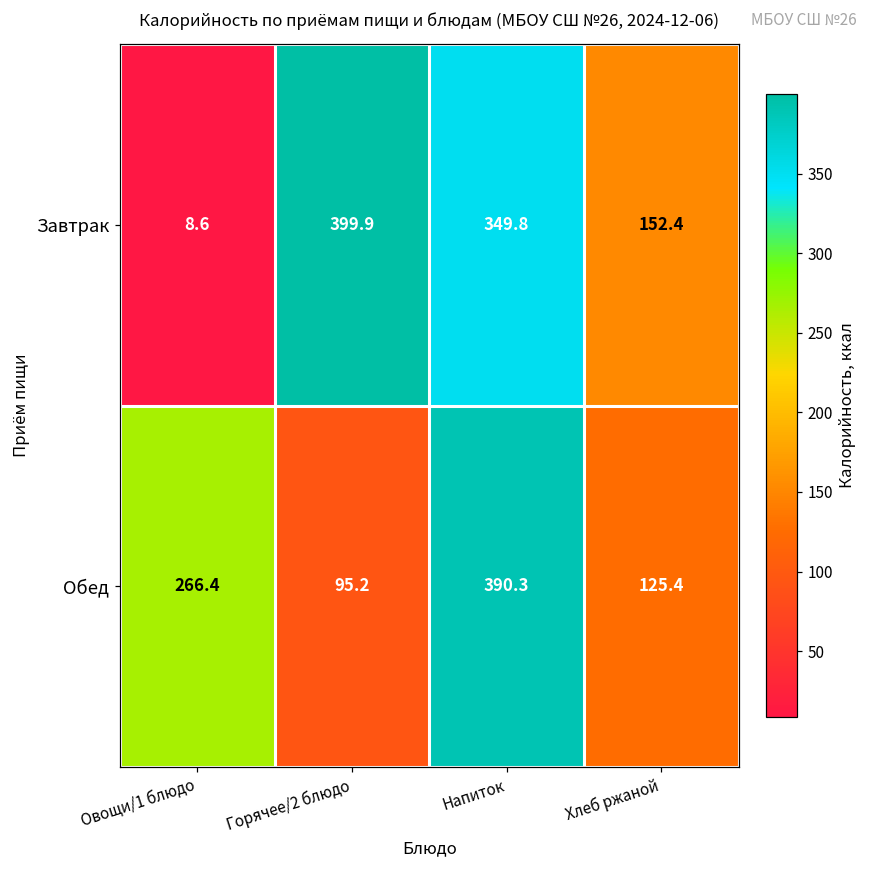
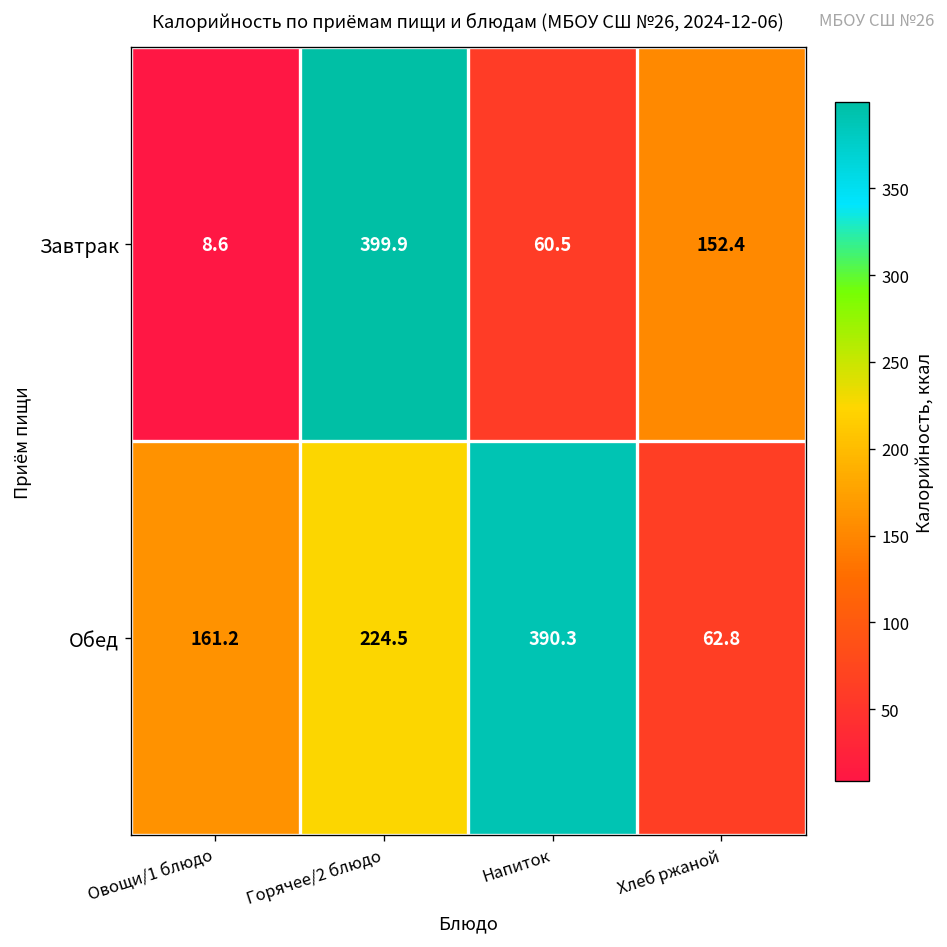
Завтрак, Напиток: 349.8 -> 60.5
Обед, Овощи/1 блюдо: 266.4 -> 161.2
Обед, Горячее/2 блюдо: 95.2 -> 224.5
Обед, Хлеб ржаной: 125.4 -> 62.8
